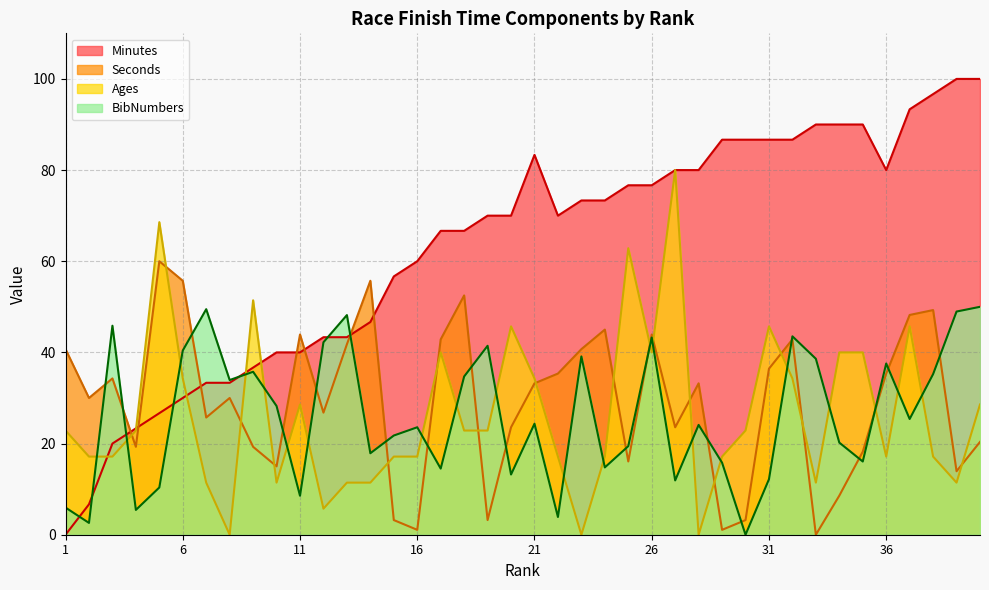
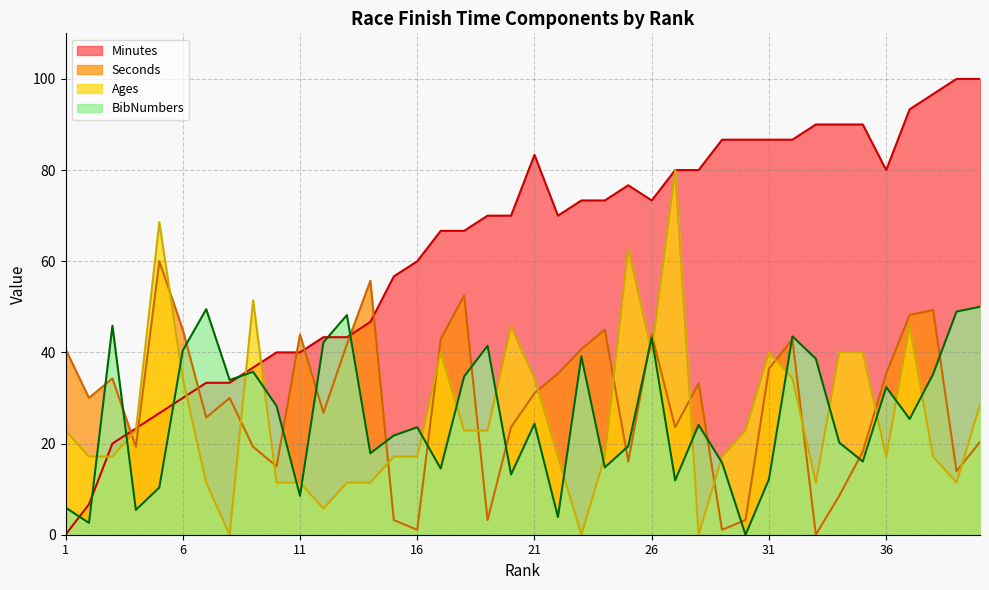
Seconds, 6: 56 -> 45
Ages, 11: 29 -> 11
Seconds, 21: 33 -> 31
Minutes, 26: 77 -> 73
Ages, 31: 46 -> 40
BibNumbers, 36: 38 -> 32
